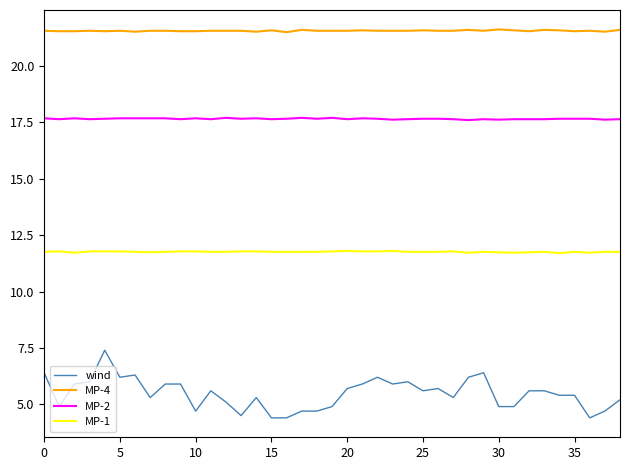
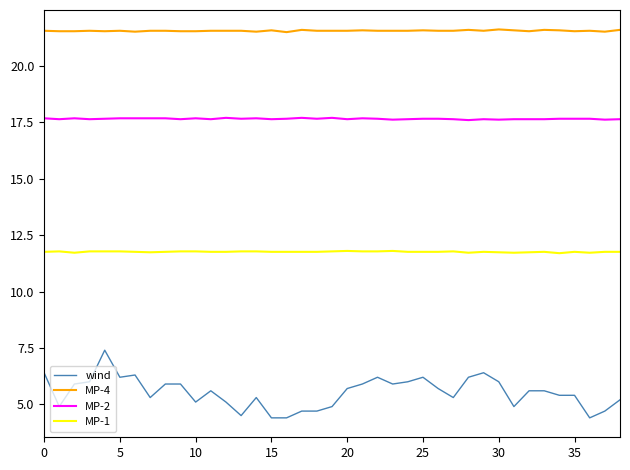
wind, 10: 4.7 -> 5.1
wind, 25: 5.6 -> 6.2
wind, 30: 4.9 -> 6.0
